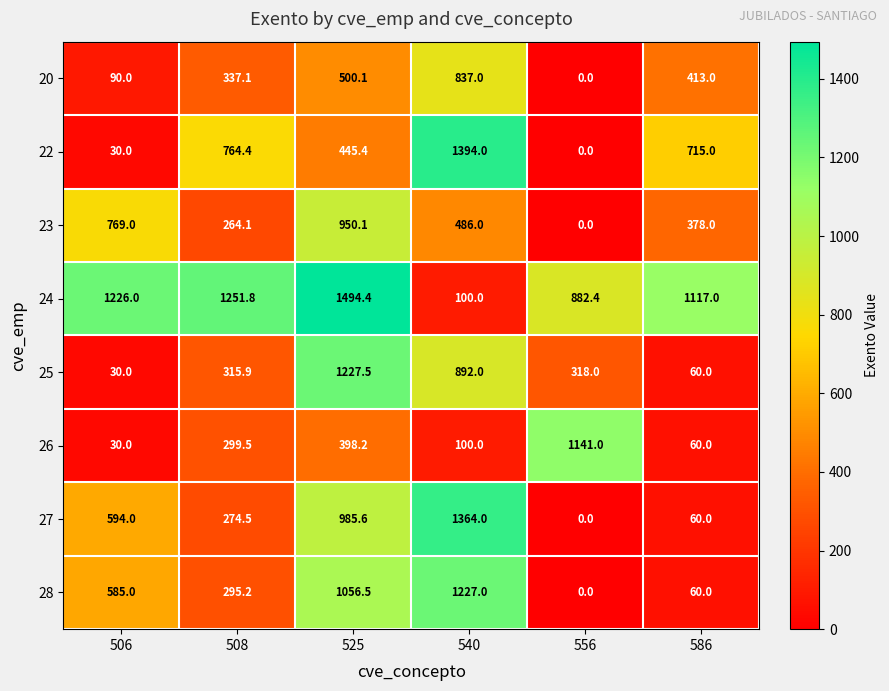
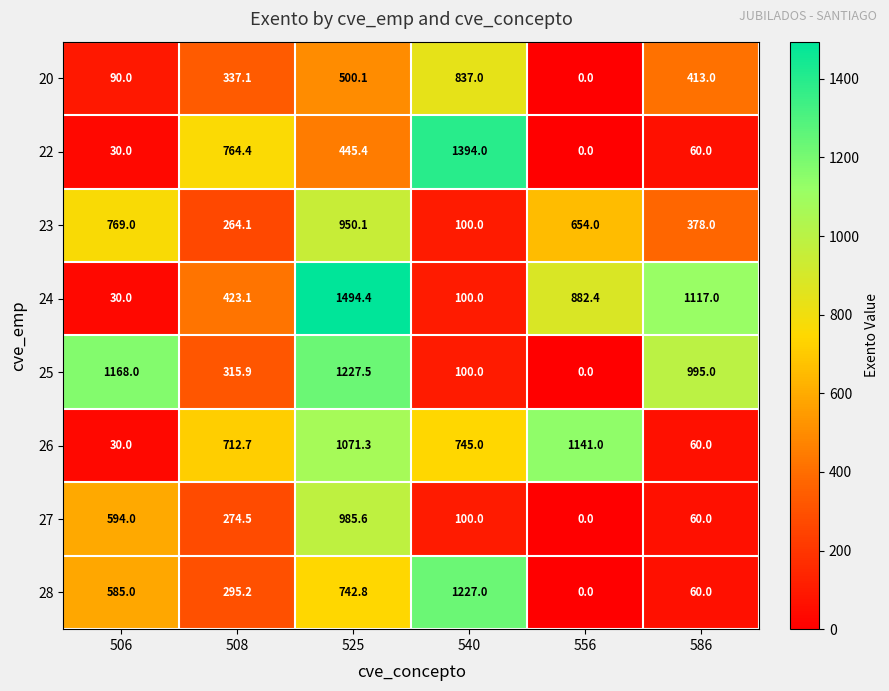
22, 586: 715.0 -> 60.0
23, 540: 486.0 -> 100.0
23, 556: 0.0 -> 654.0
24, 506: 1226.0 -> 30.0
24, 508: 1251.8 -> 423.1
25, 506: 30.0 -> 1168.0
25, 540: 892.0 -> 100.0
25, 556: 318.0 -> 0.0
25, 586: 60.0 -> 995.0
26, 508: 299.5 -> 712.7
26, 525: 398.2 -> 1071.3
26, 540: 100.0 -> 745.0
27, 540: 1364.0 -> 100.0
28, 525: 1056.5 -> 742.8
